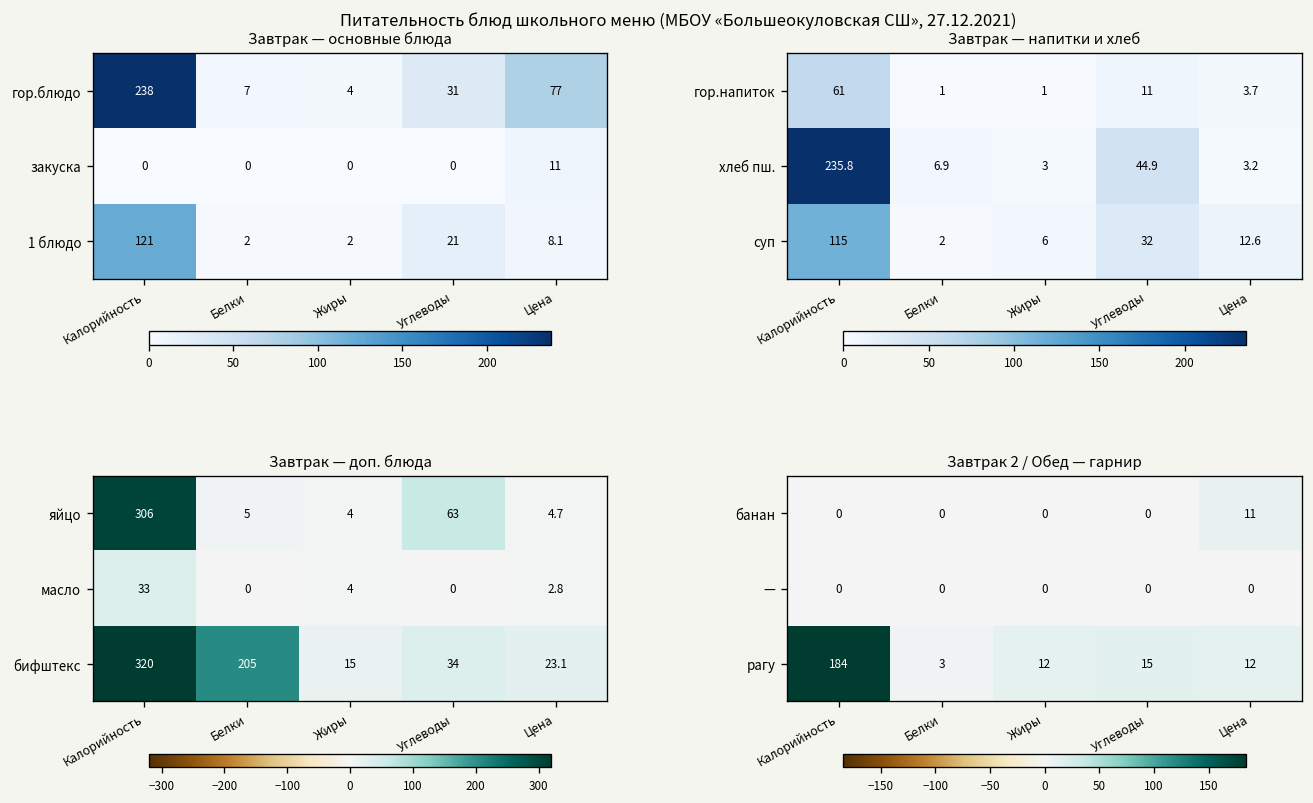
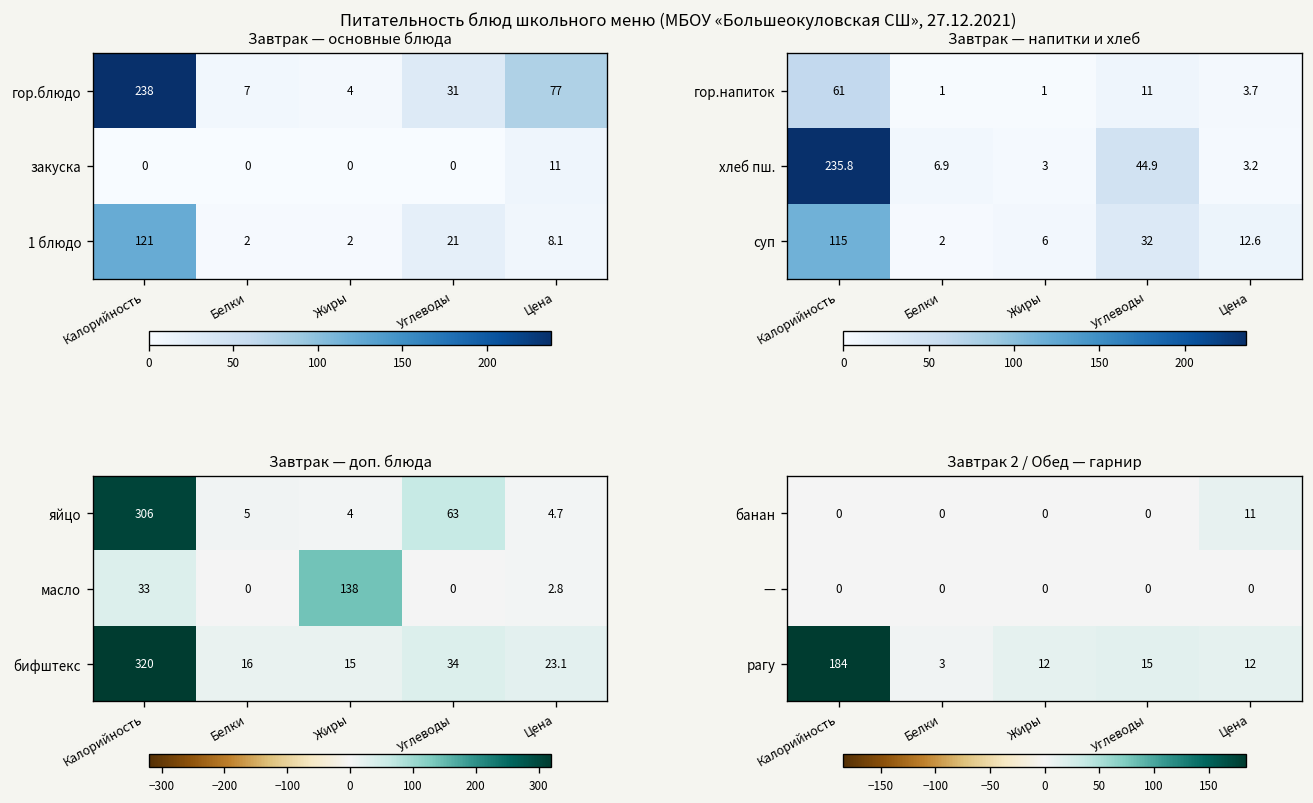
Завтрак — доп. блюда, масло, Жиры: 4 -> 138
Завтрак — доп. блюда, бифштекс, Белки: 205 -> 16
